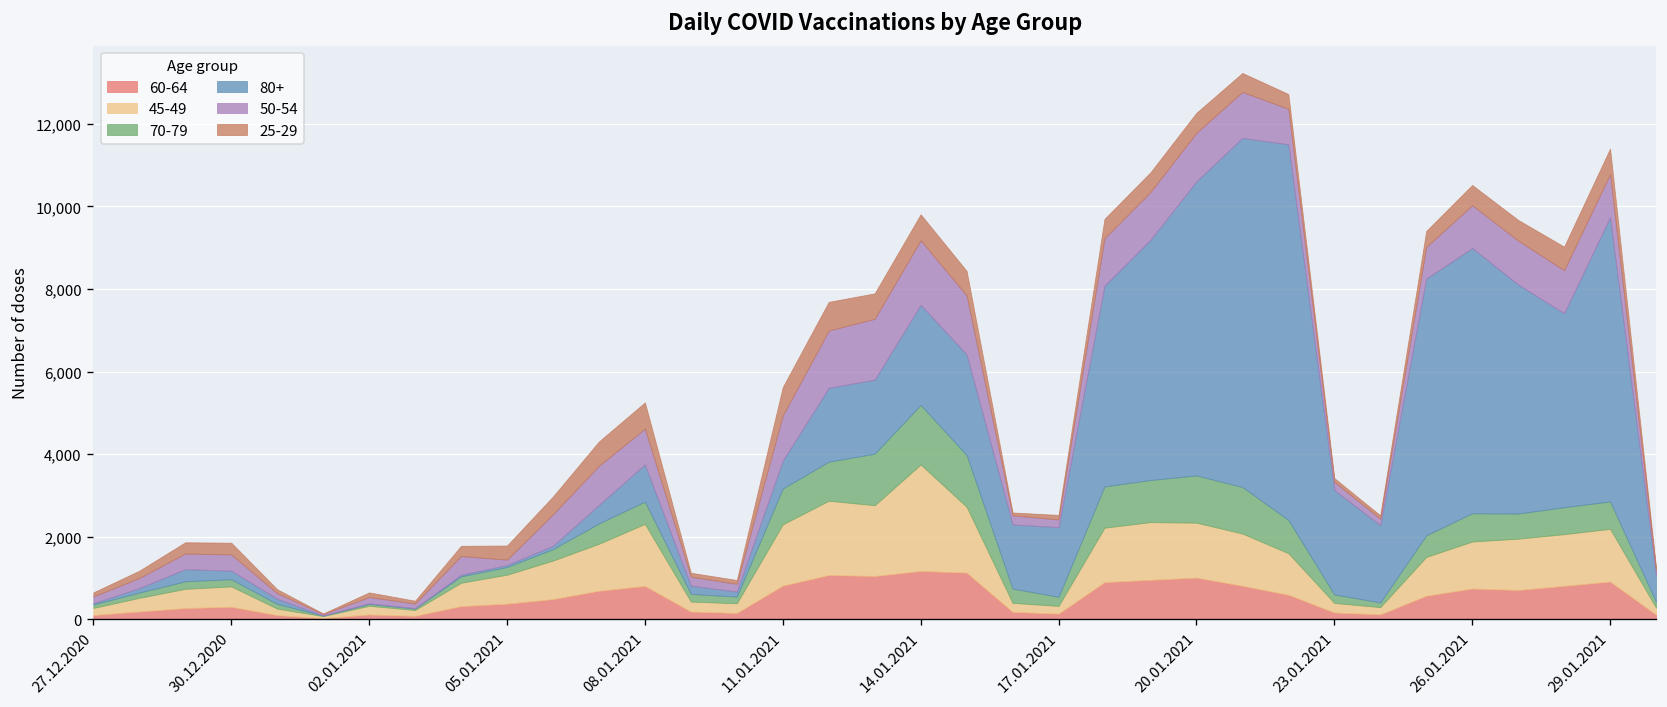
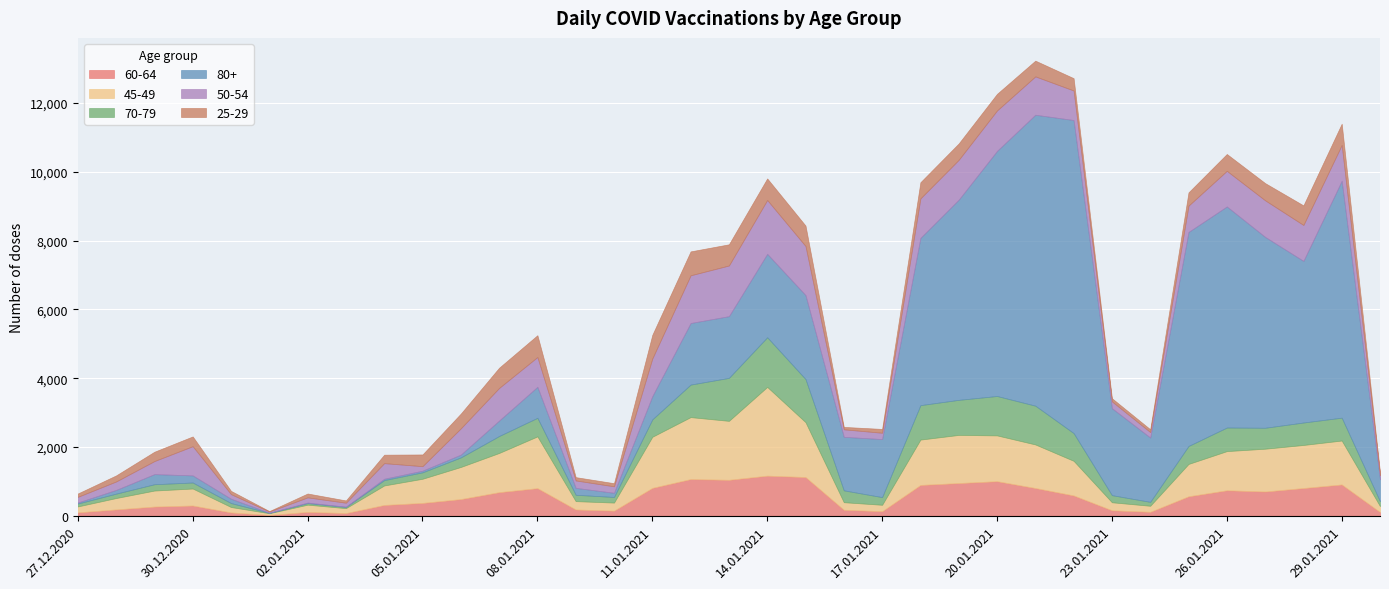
50-54, 30.12.2020: 400 -> 800
70-79, 11.01.2021: 900 -> 500
